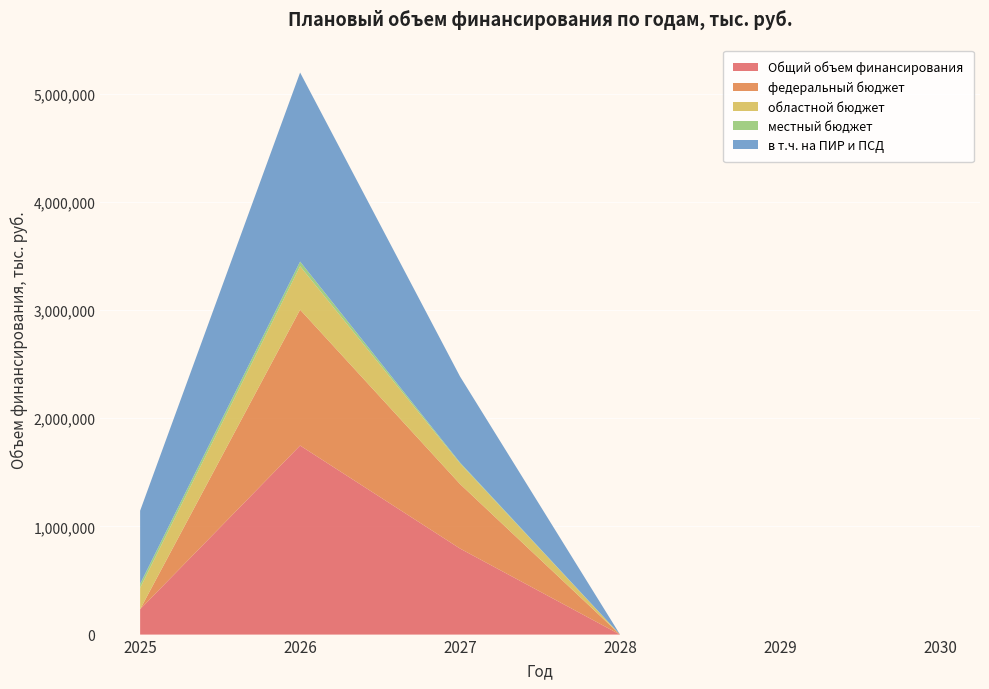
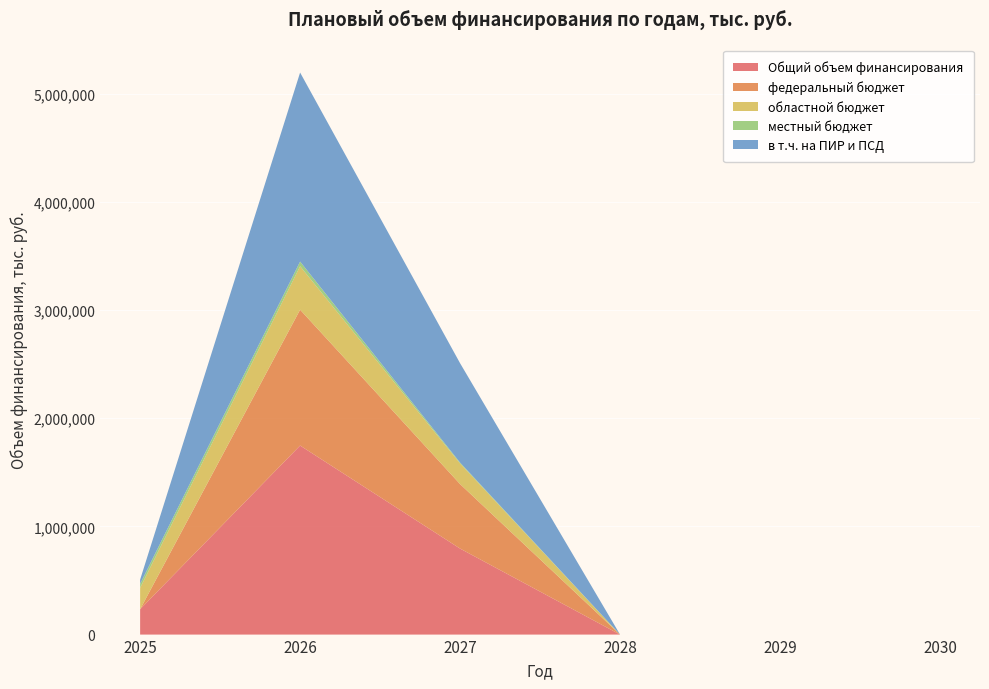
в т.ч. на ПИР и ПСД, 2025: 680,000 -> 40,000
в т.ч. на ПИР и ПСД, 2027: 800,000 -> 920,000
